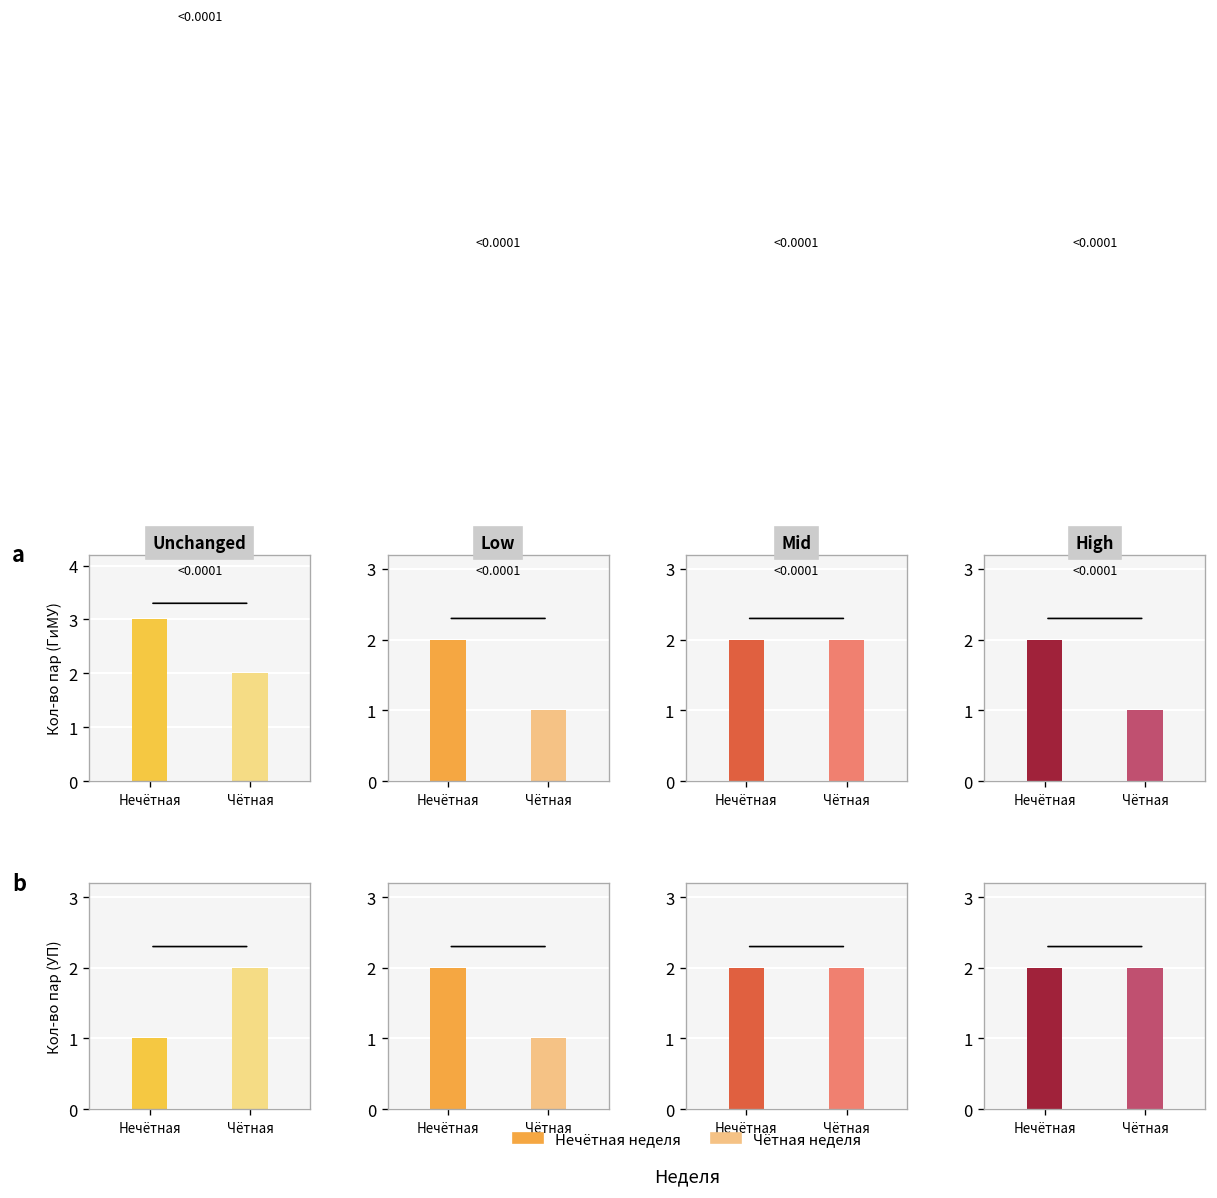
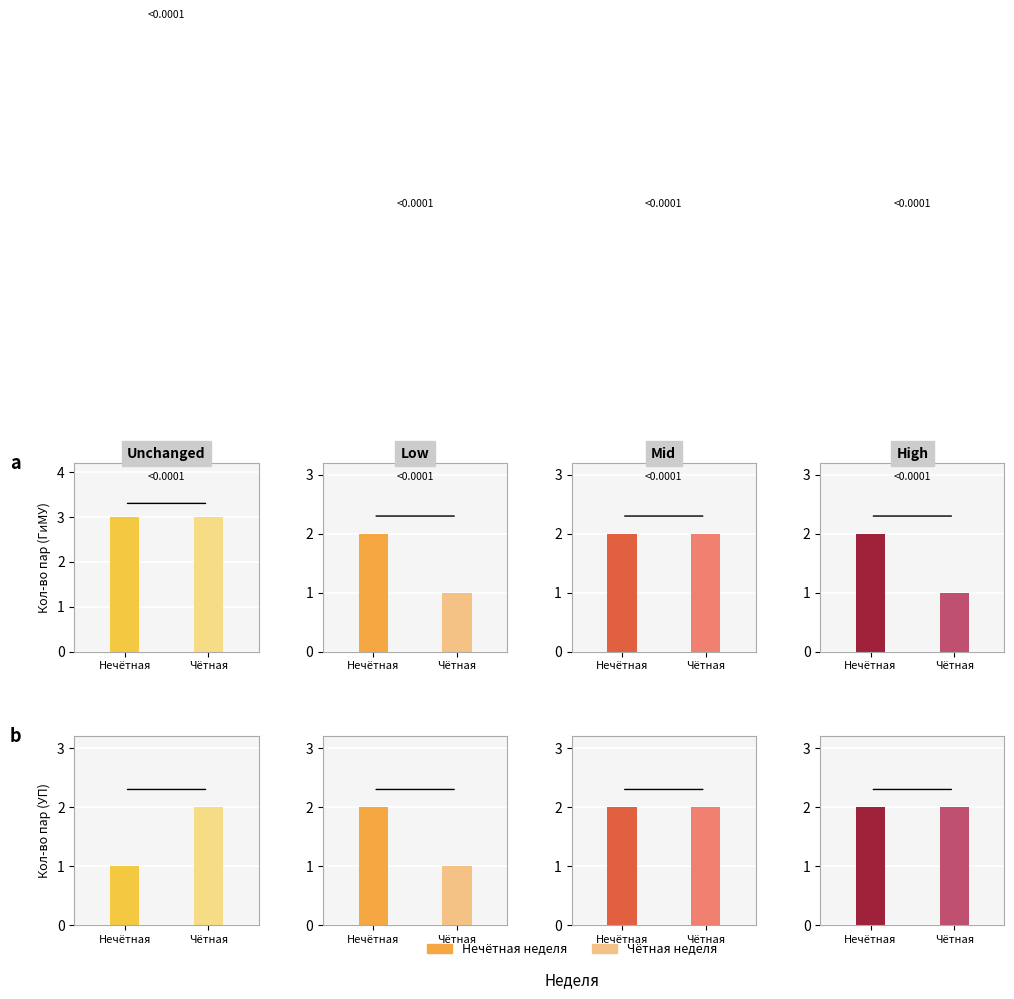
Unchanged, Чётная: 2 -> 3
